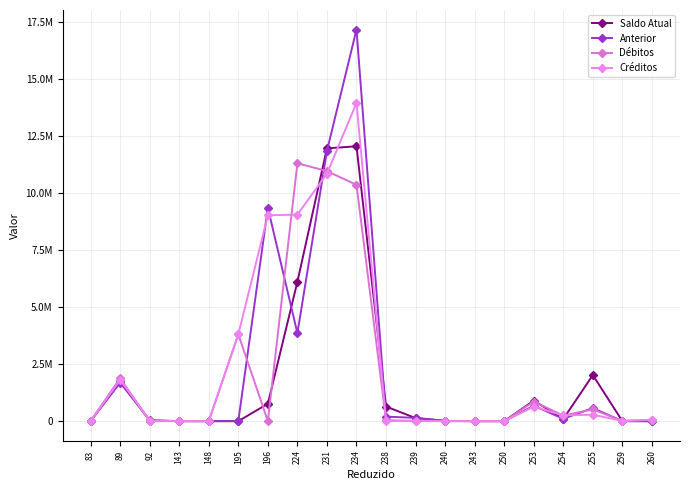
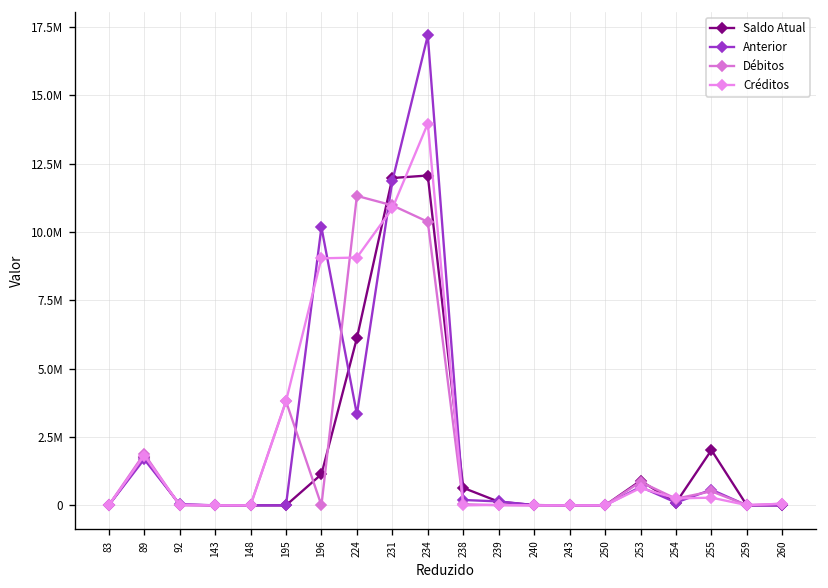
Saldo Atual, 196: 800000 -> 1100000
Anterior, 196: 9400000 -> 10200000
Anterior, 224: 3900000 -> 3300000
